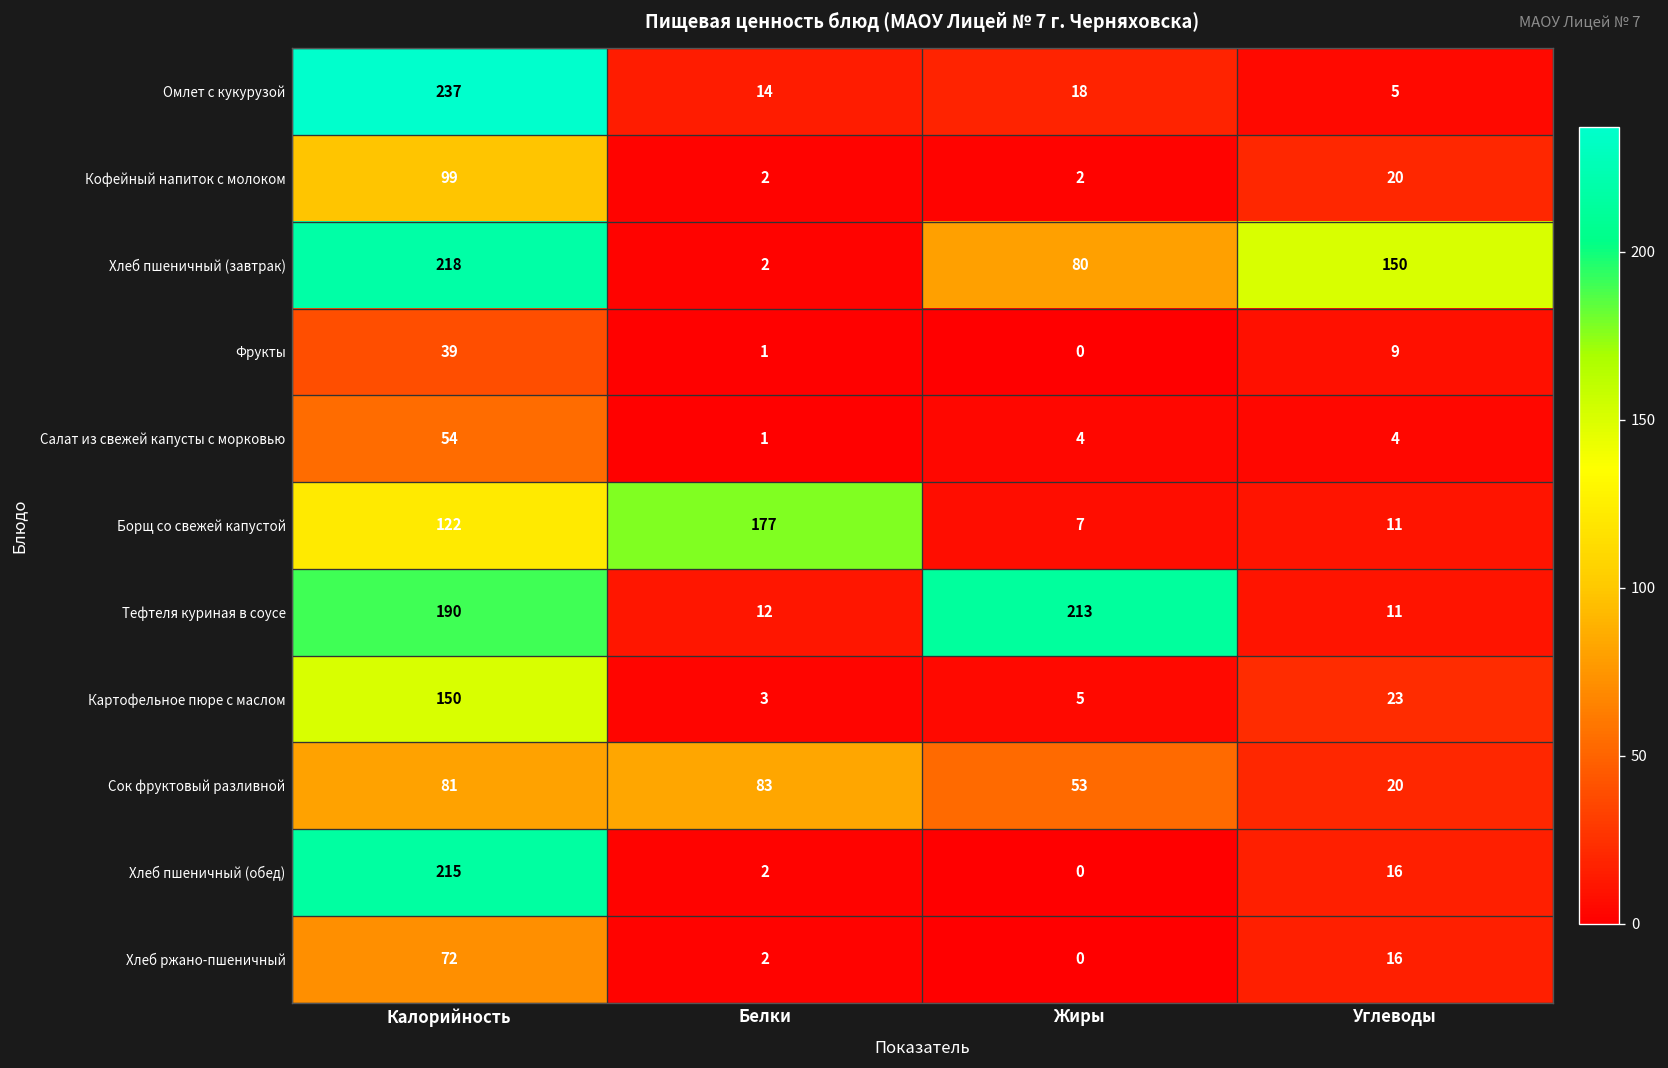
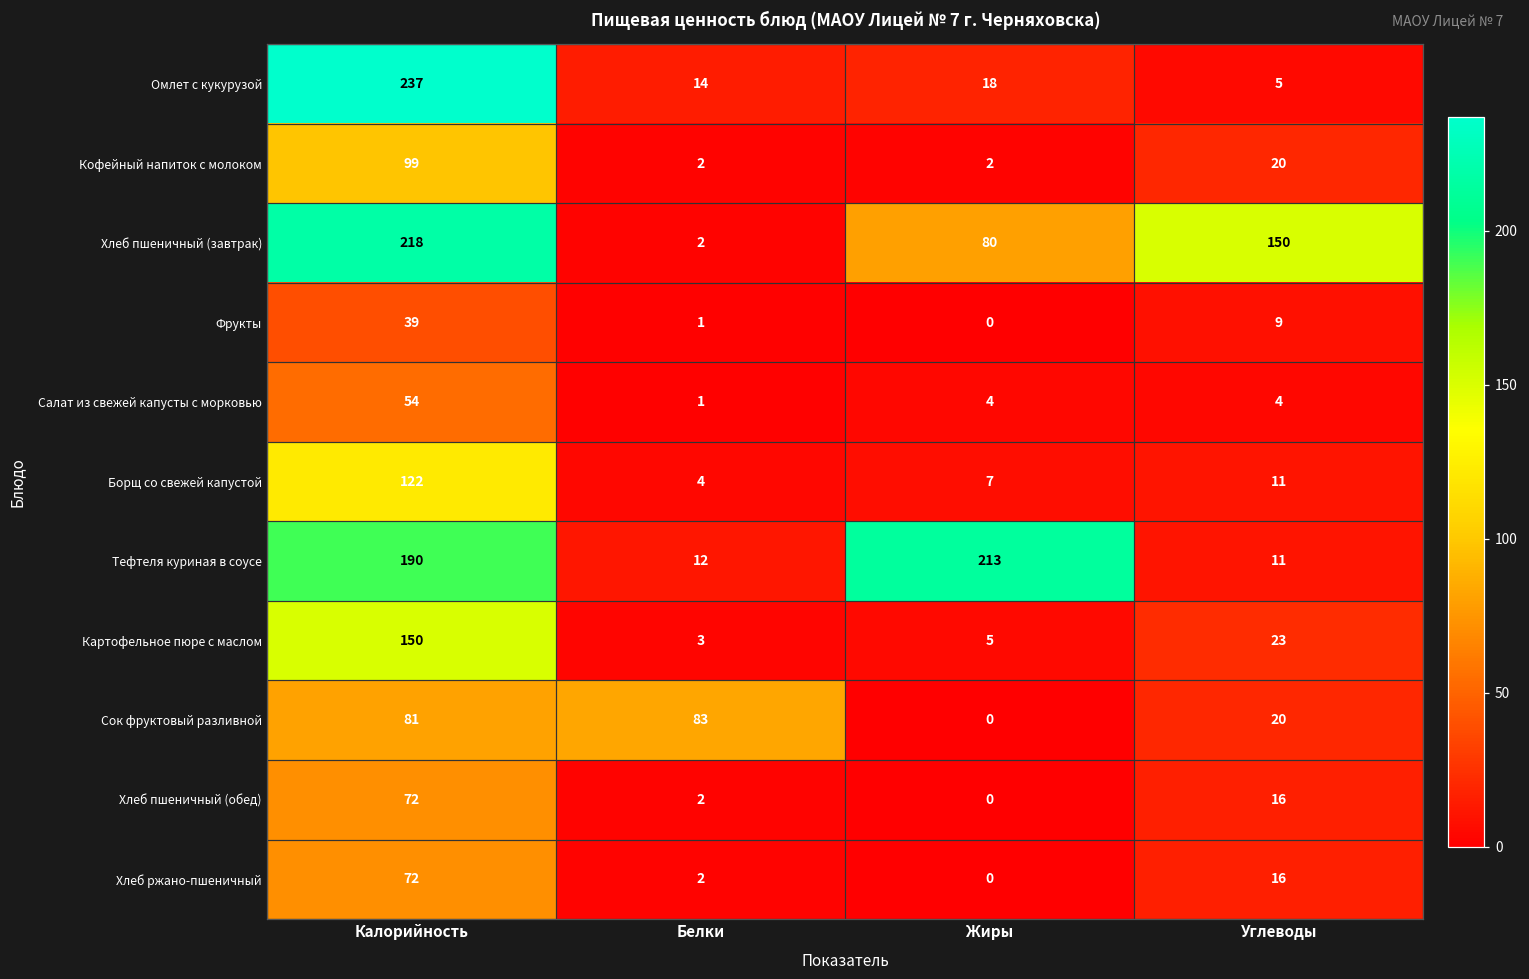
Борщ со свежей капустой, Белки: 177 -> 4
Сок фруктовый разливной, Жиры: 53 -> 0
Хлеб пшеничный (обед), Калорийность: 215 -> 72
